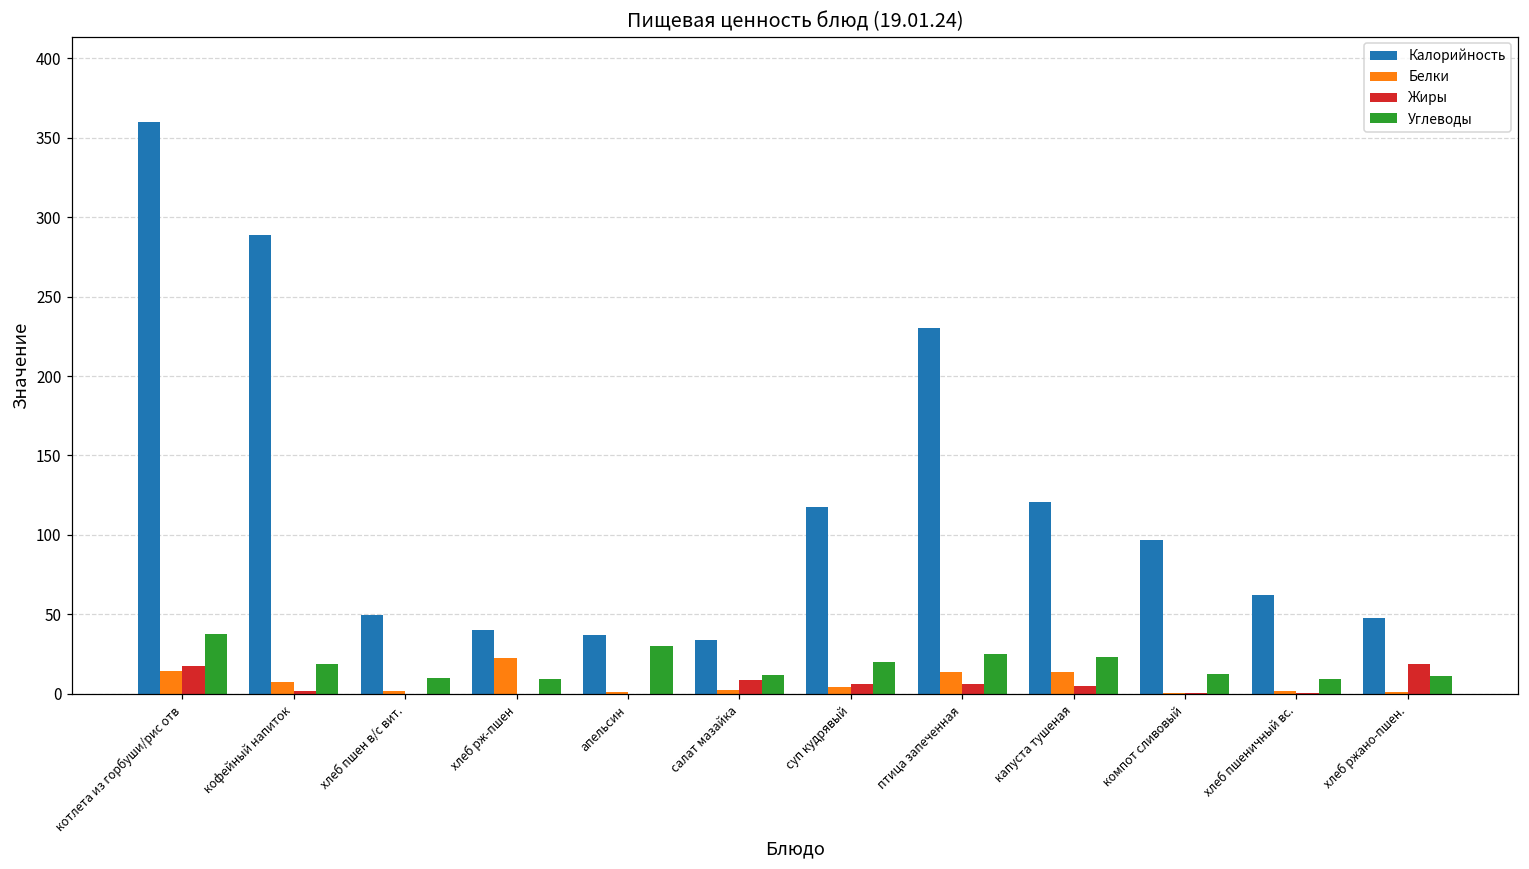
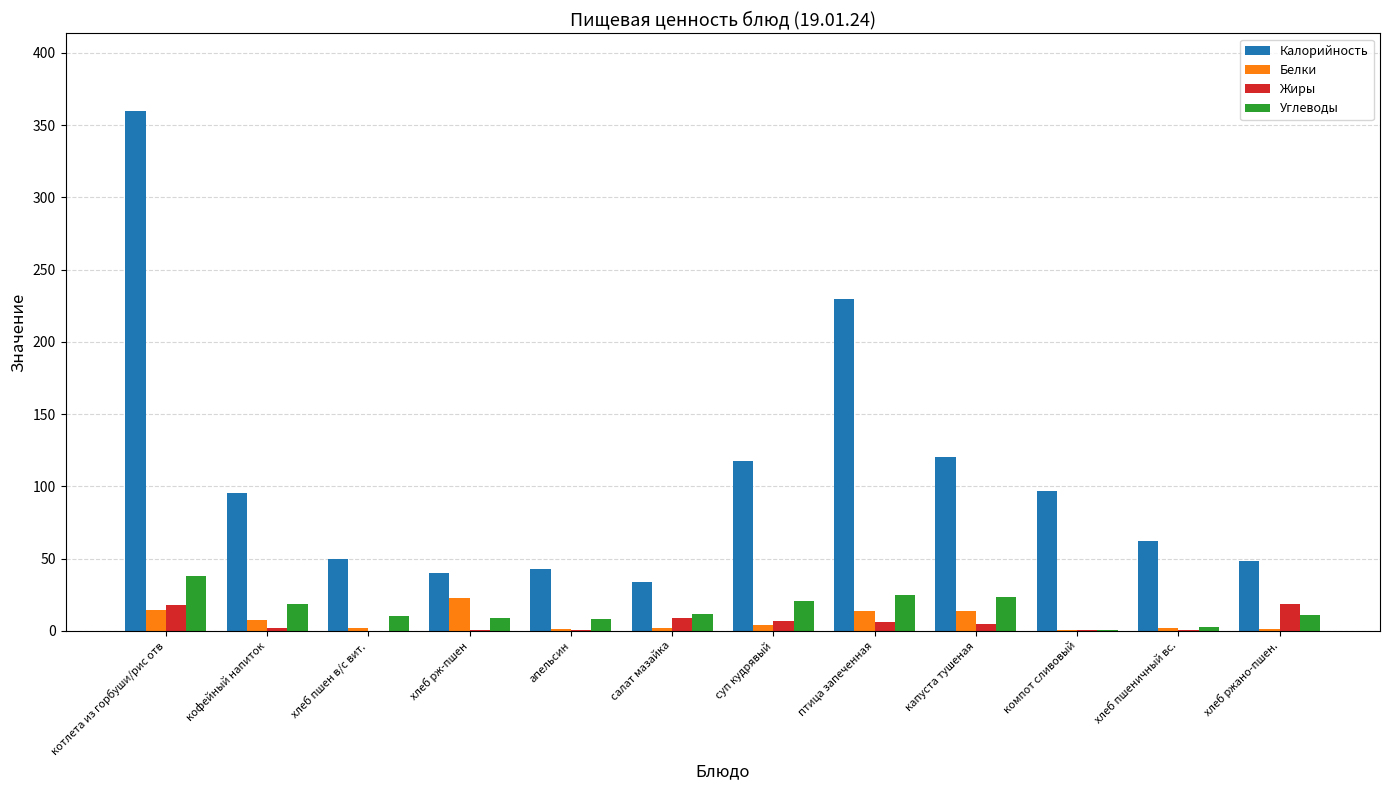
Калорийность, кофейный напиток: 289 -> 95
Калорийность, апельсин: 37 -> 43
Углеводы, апельсин: 30 -> 8
Углеводы, компот сливовый: 12 -> 0
Углеводы, хлеб пшеничный вс.: 9 -> 3
